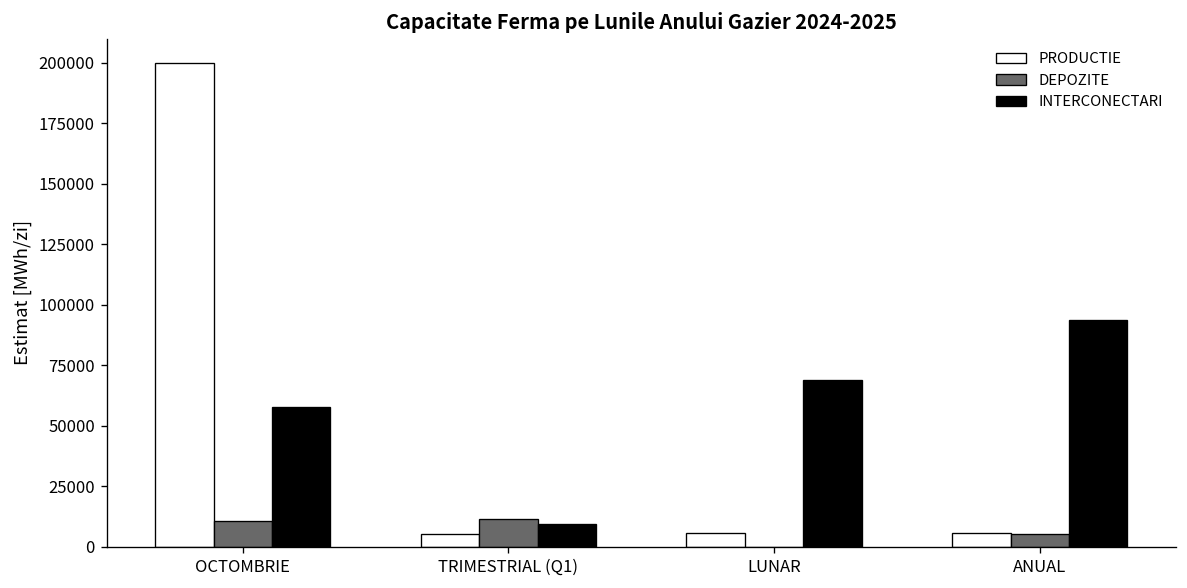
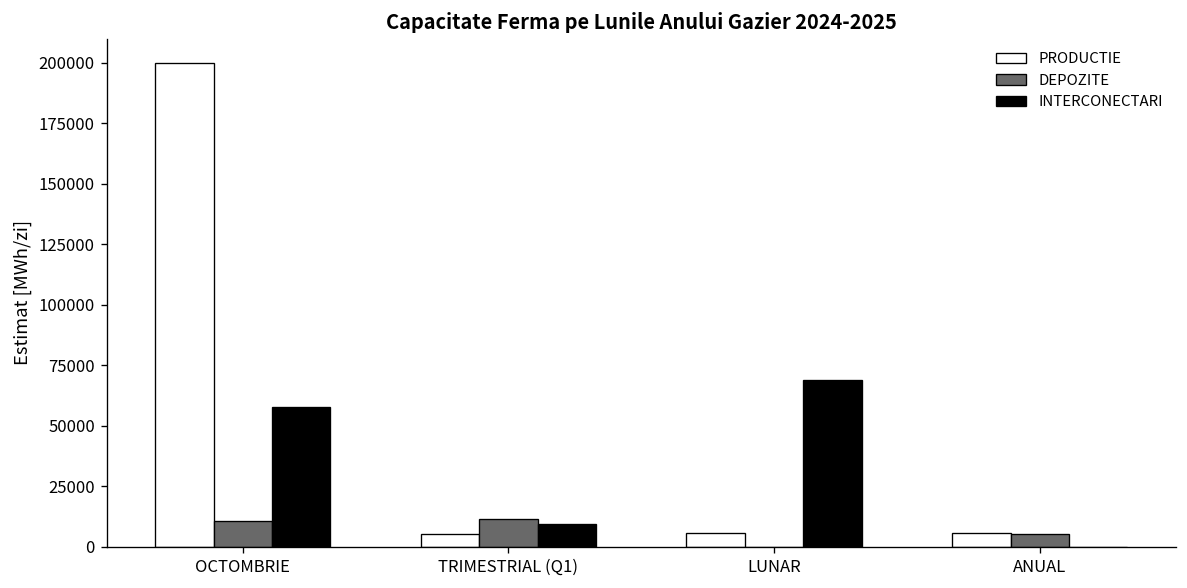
INTERCONECTARI, ANUAL: 94000 -> 0
